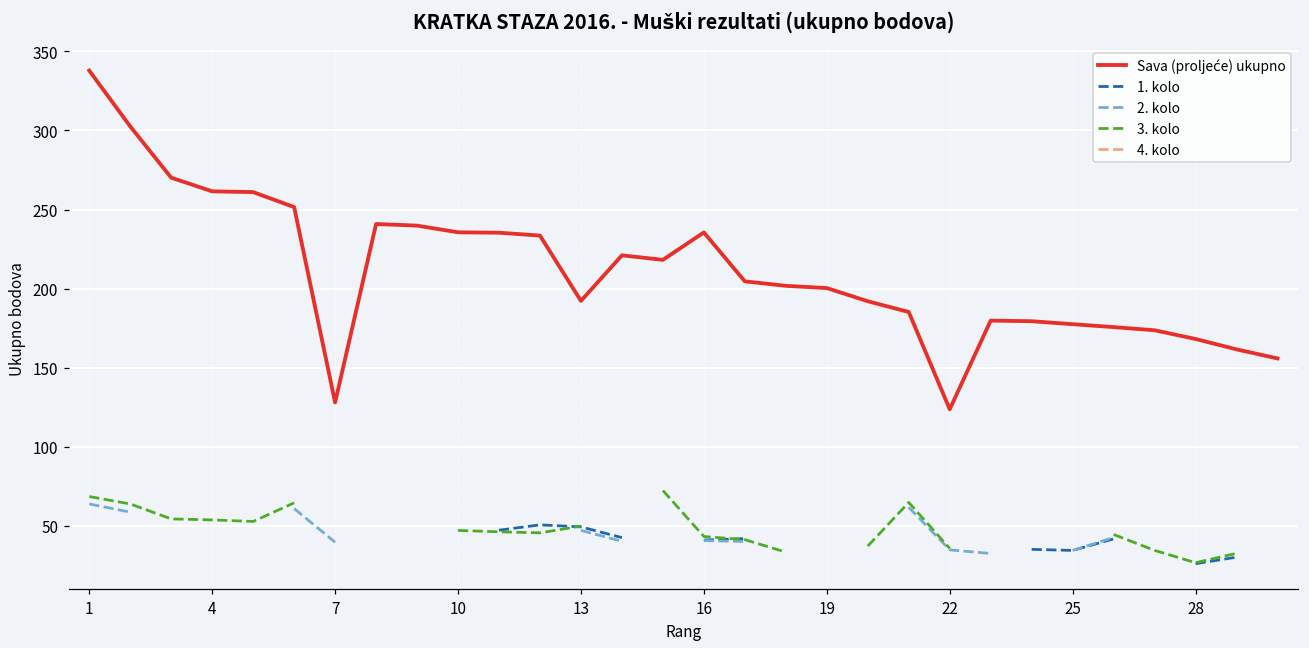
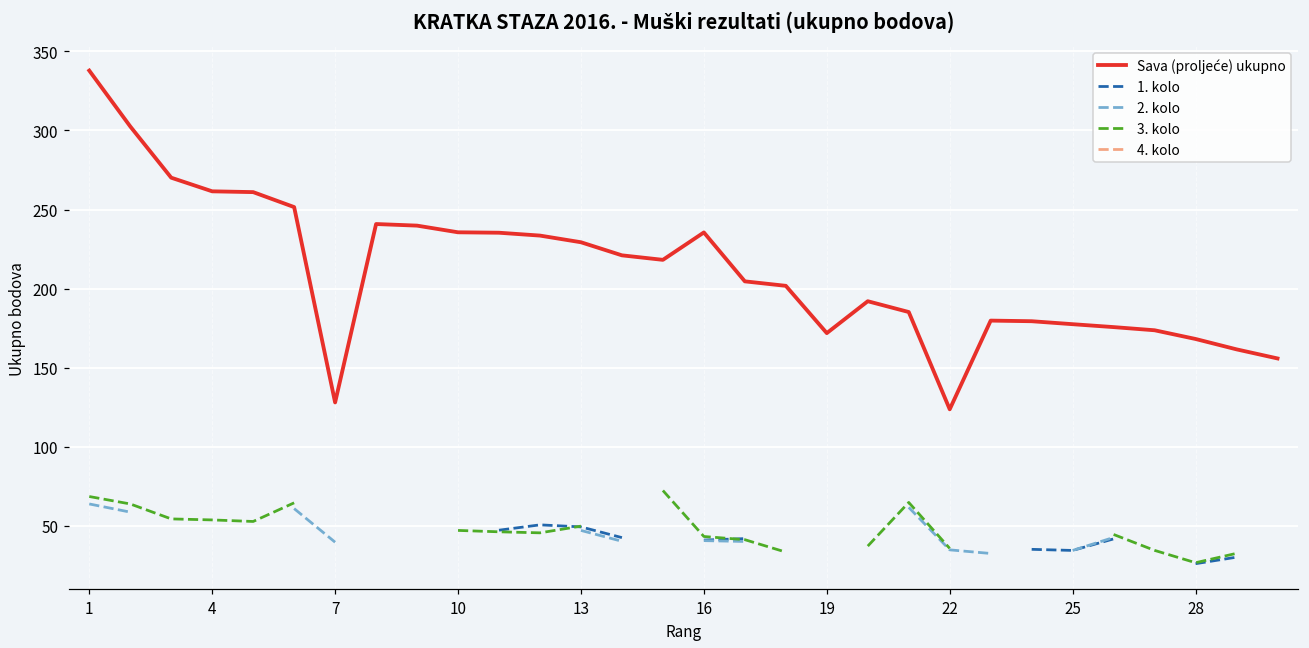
Sava (proljeće) ukupno, 13: 192 -> 229
Sava (proljeće) ukupno, 19: 200 -> 172
